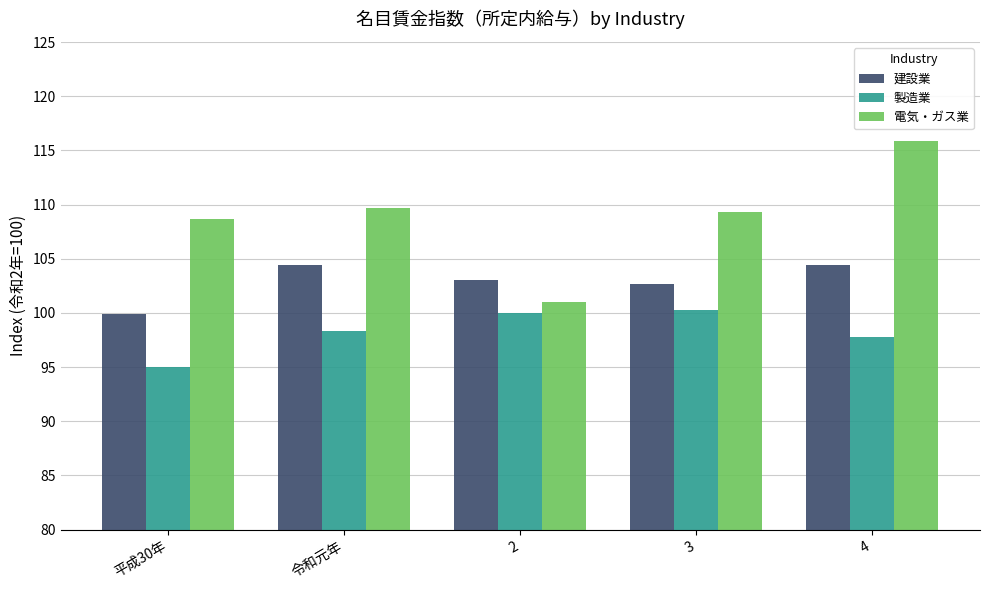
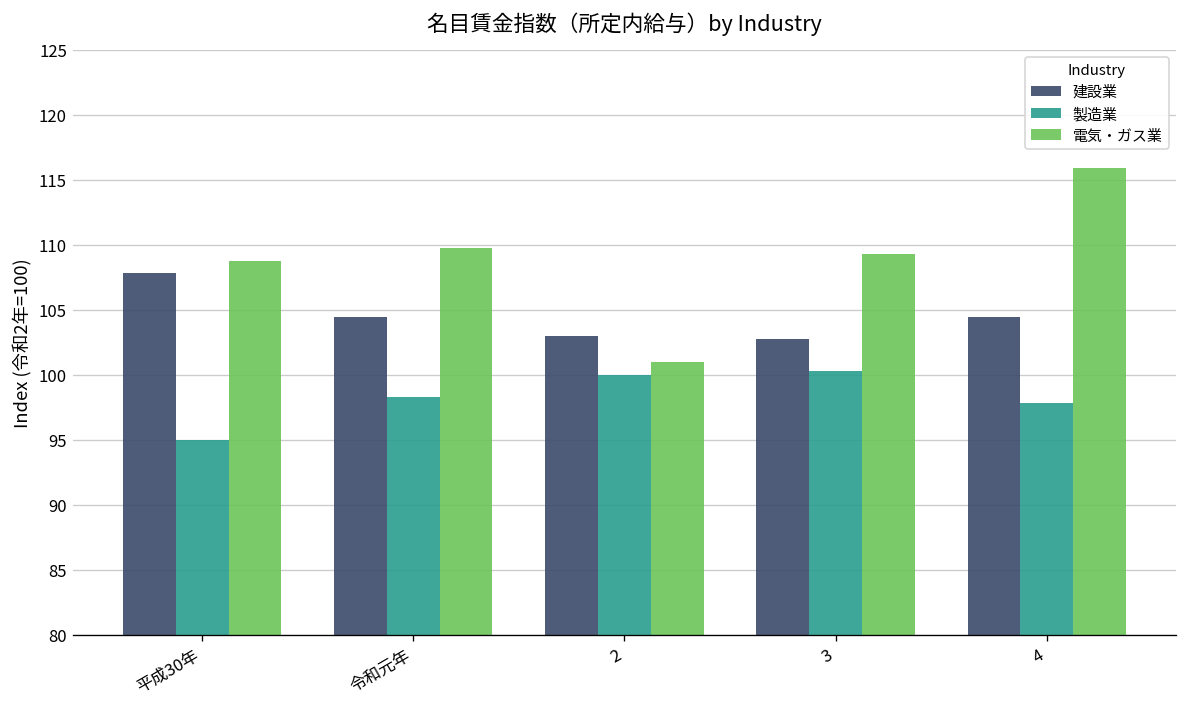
建設業, 平成30年: 99.9 -> 107.8
